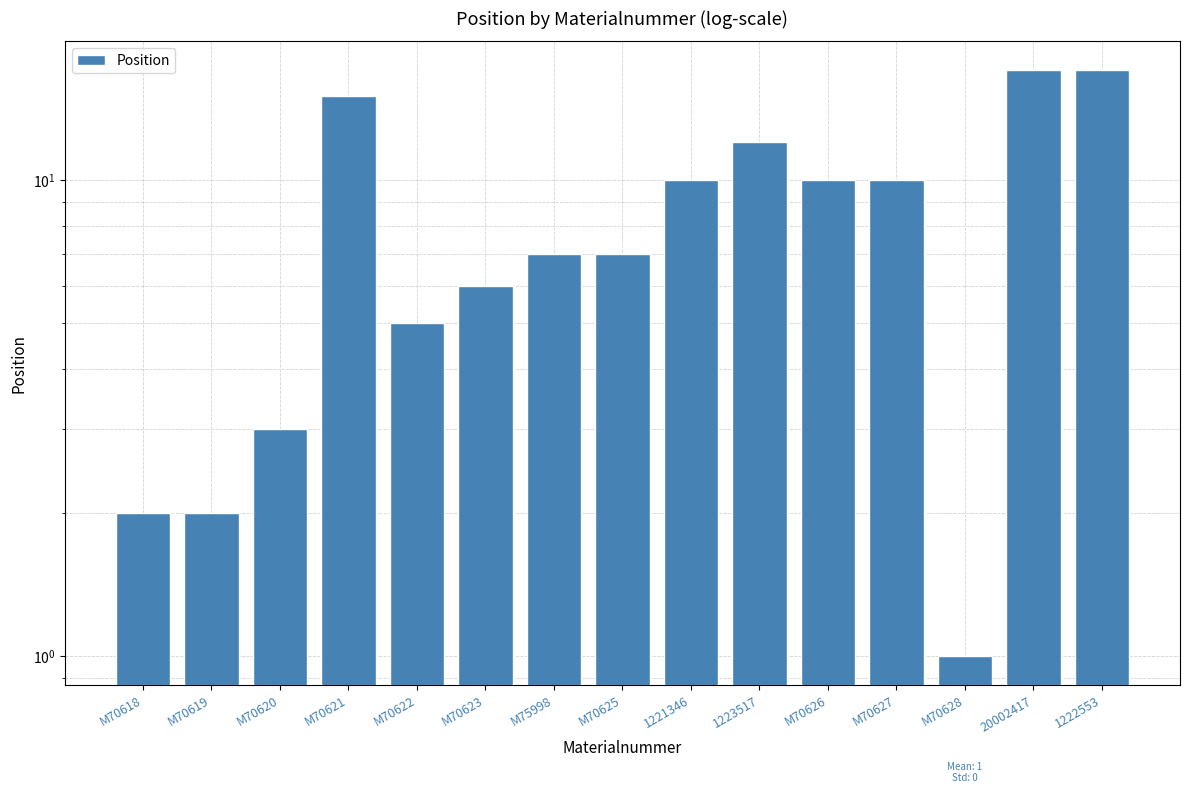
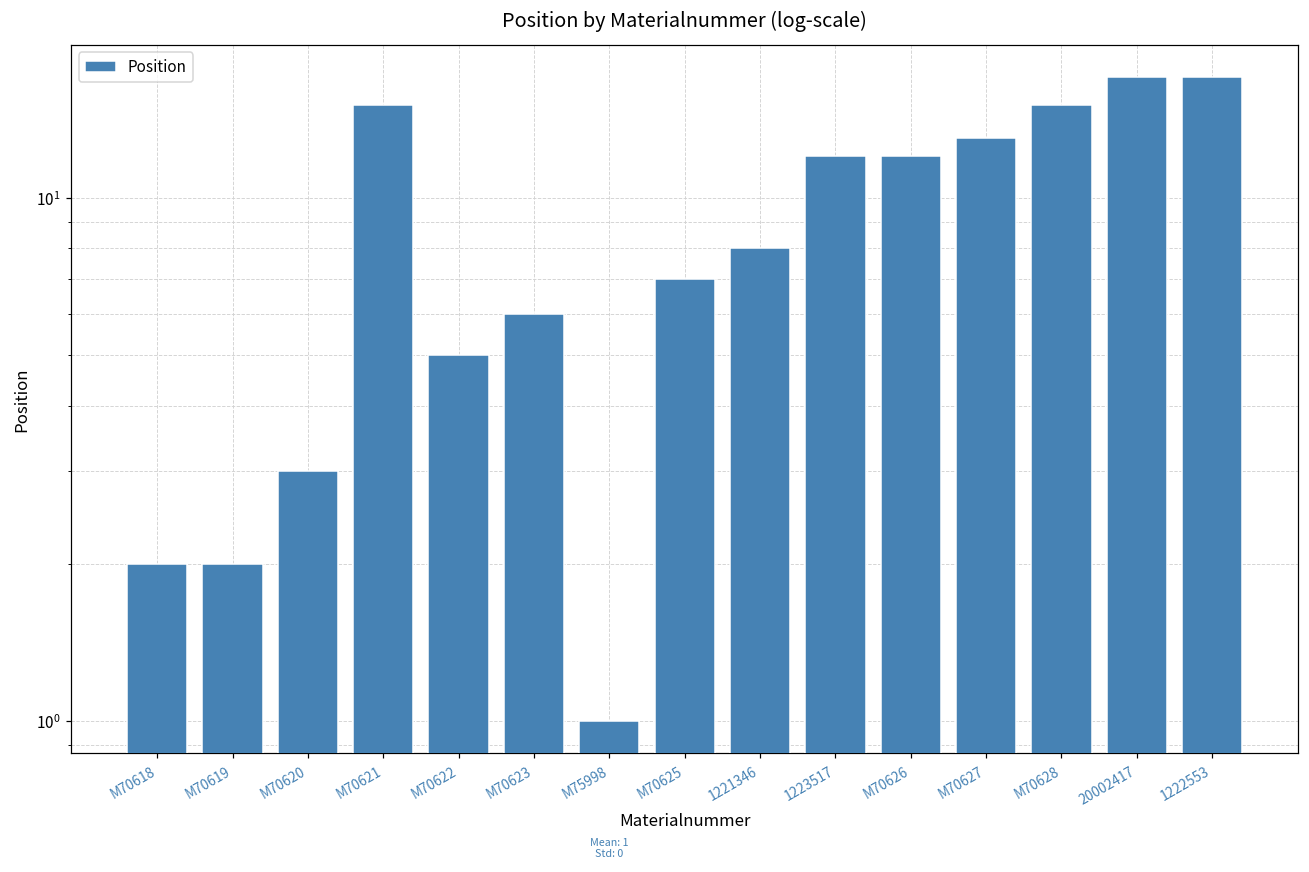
M75998: 7 -> 1
1221346: 10 -> 8
M70626: 10 -> 12
M70627: 10 -> 13
M70628: 1 -> 15
